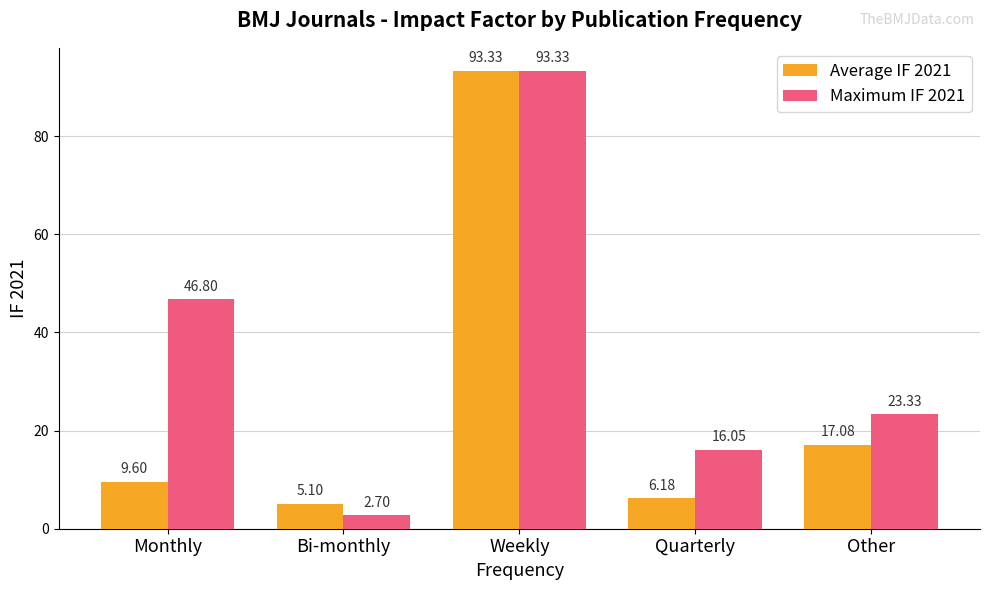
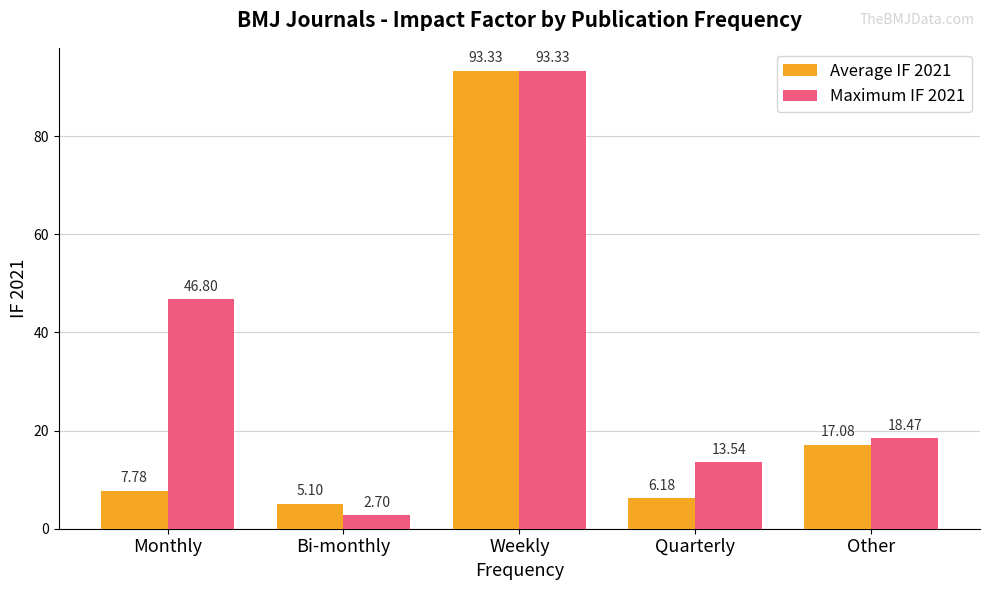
Average IF 2021, Monthly: 9.60 -> 7.78
Maximum IF 2021, Quarterly: 16.05 -> 13.54
Maximum IF 2021, Other: 23.33 -> 18.47
